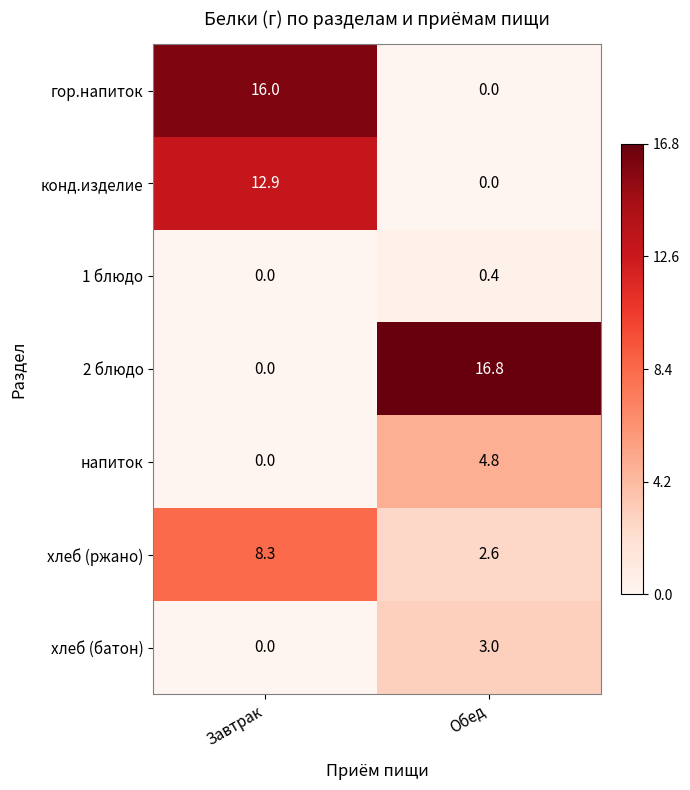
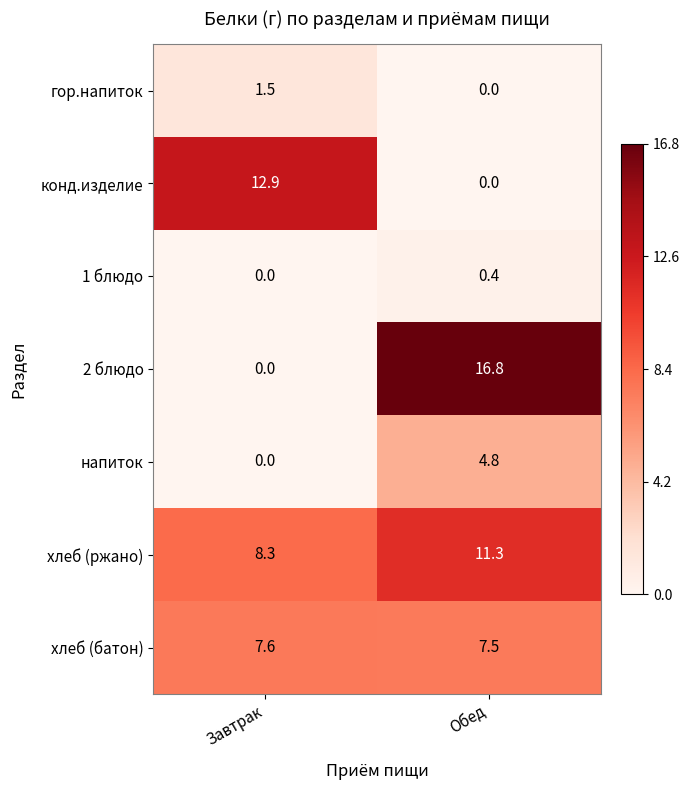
гор.напиток, Завтрак: 16.0 -> 1.5
хлеб (ржано), Обед: 2.6 -> 11.3
хлеб (батон), Завтрак: 0.0 -> 7.6
хлеб (батон), Обед: 3.0 -> 7.5
